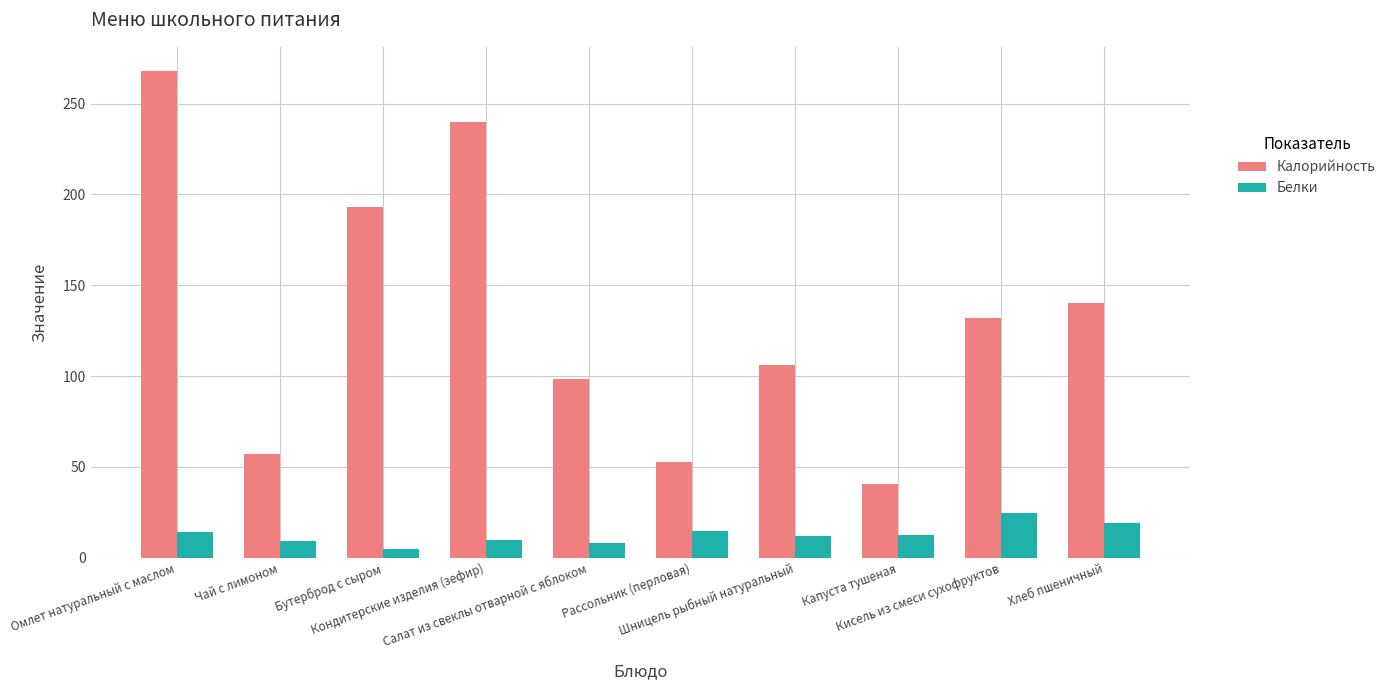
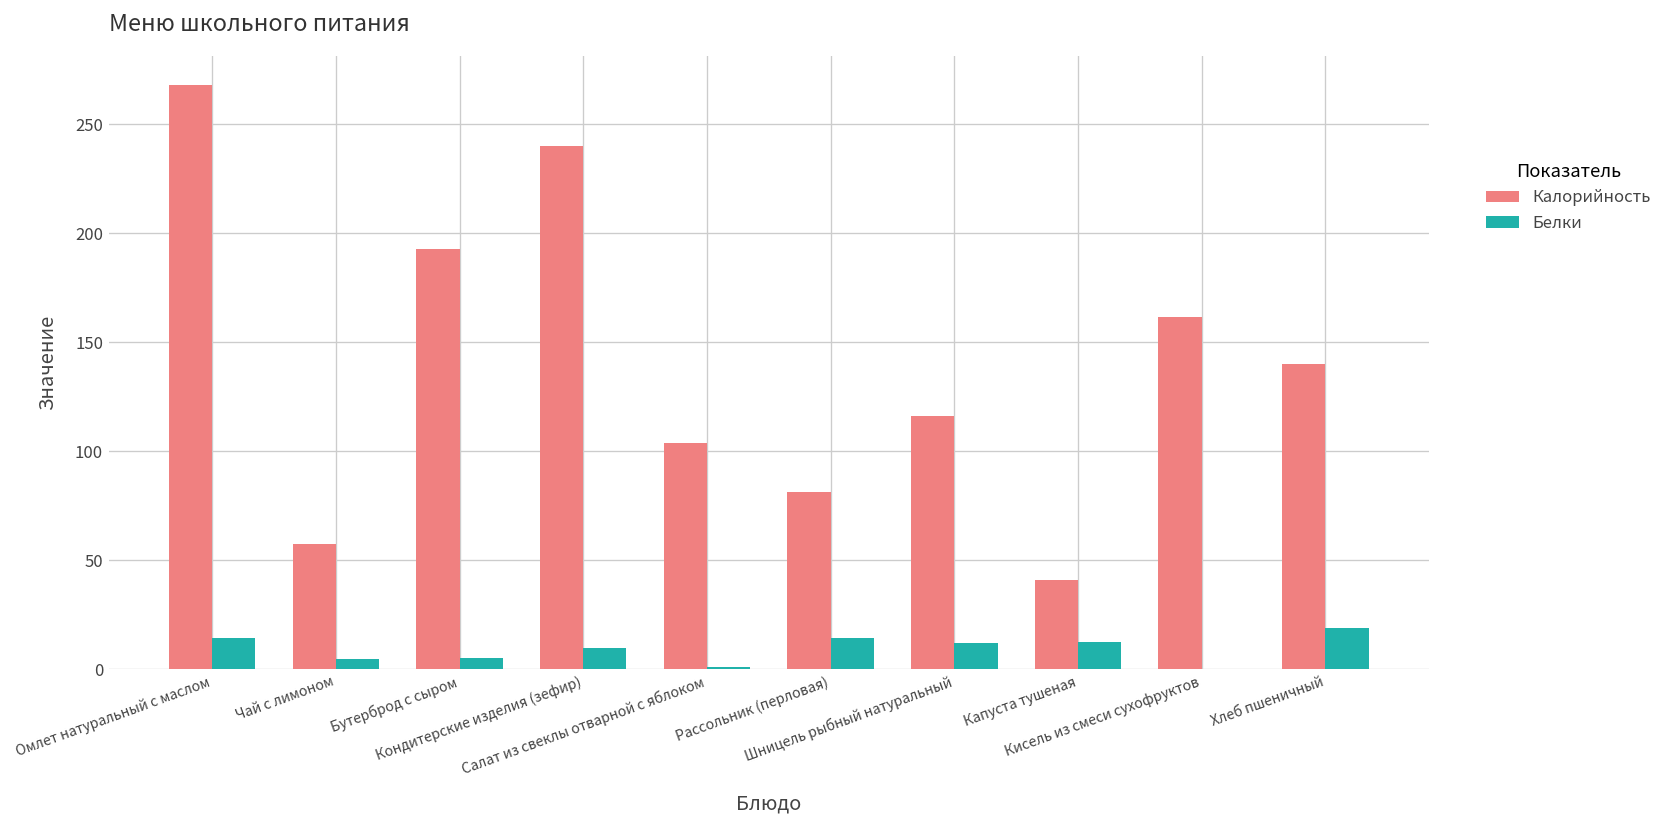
Белки, Чай с лимоном: 9 -> 5
Калорийность, Салат из свеклы отварной с яблоком: 99 -> 104
Белки, Салат из свеклы отварной с яблоком: 8 -> 1
Калорийность, Рассольник (перловая): 52 -> 81
Калорийность, Шницель рыбный натуральный: 106 -> 116
Калорийность, Кисель из смеси сухофруктов: 132 -> 162
Белки, Кисель из смеси сухофруктов: 24 -> 0
